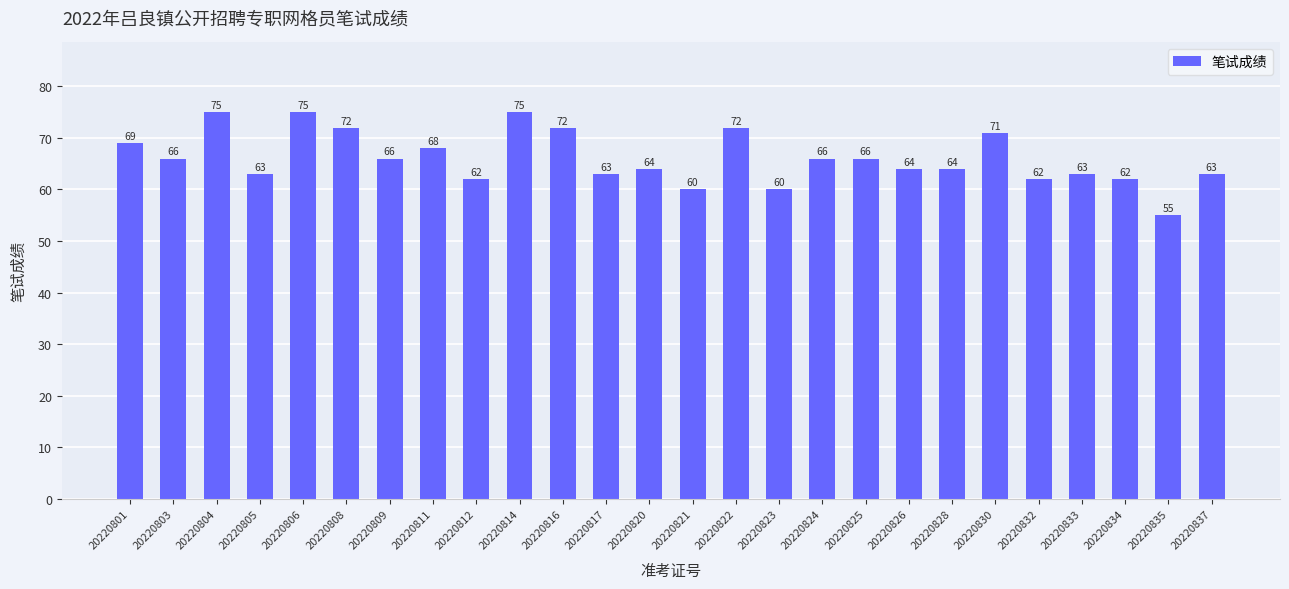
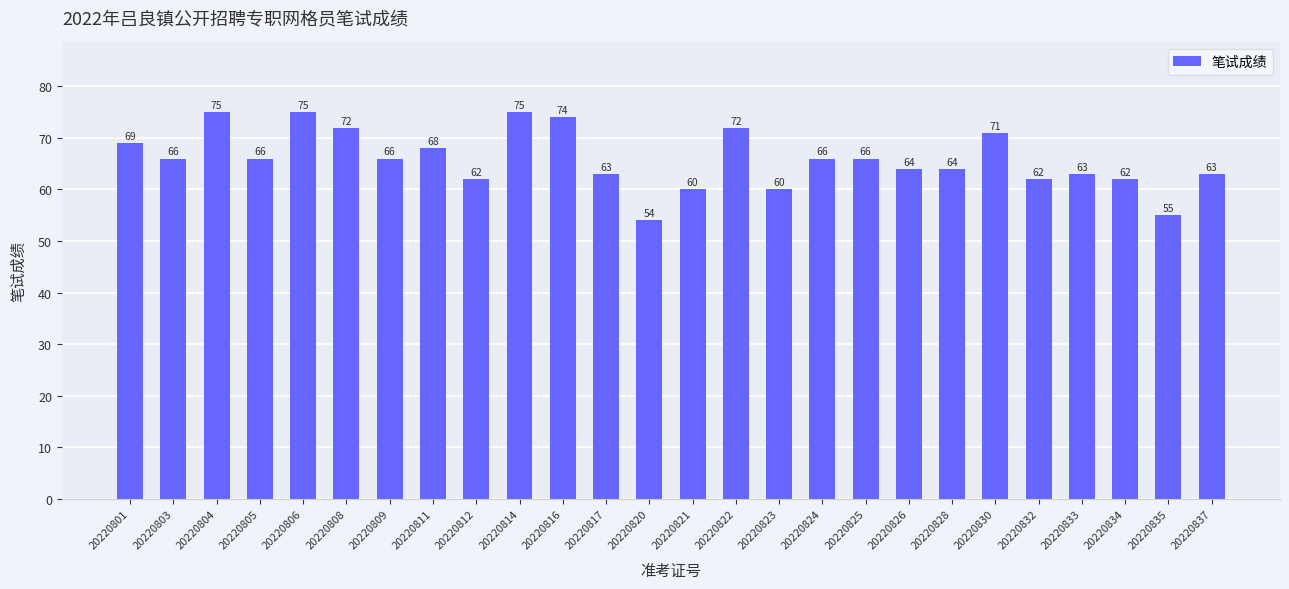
20220805: 63 -> 66
20220816: 72 -> 74
20220820: 64 -> 54
